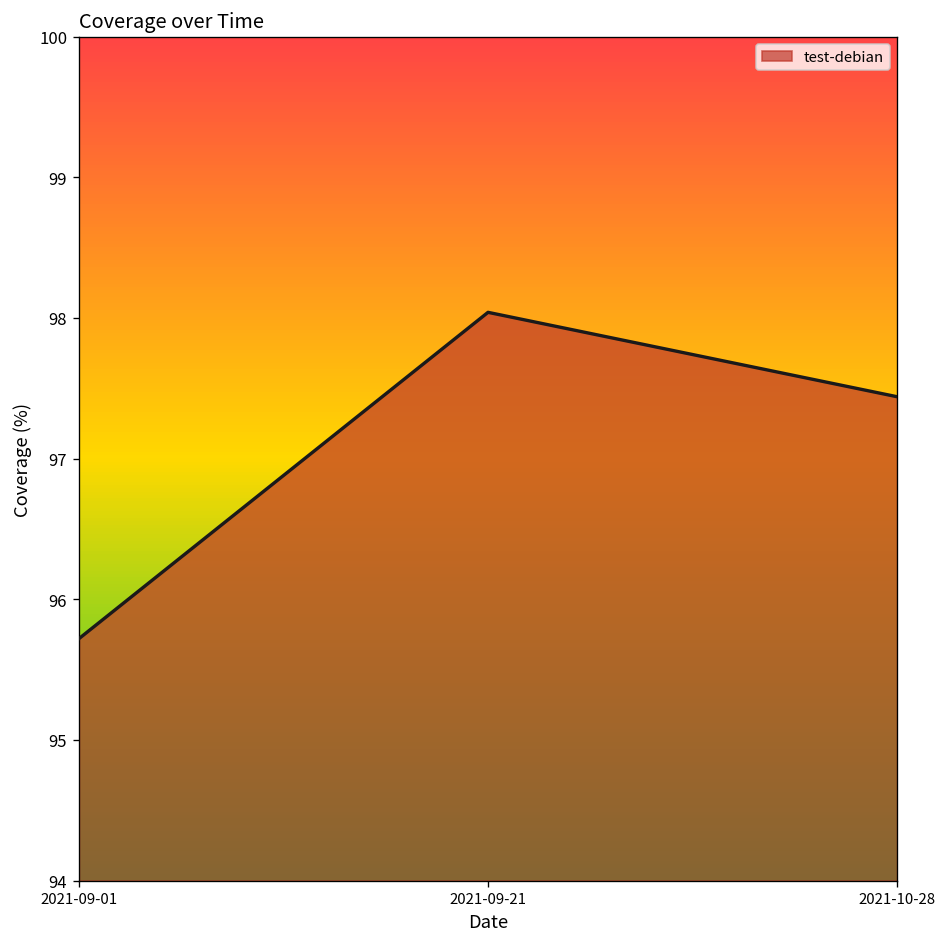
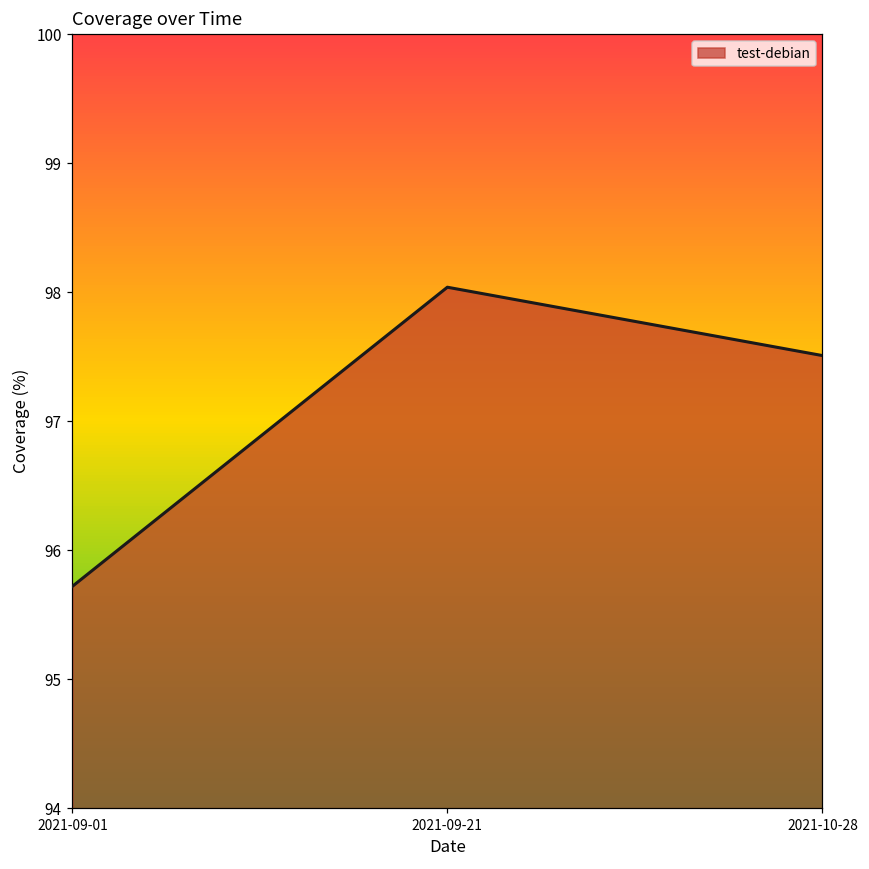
2021-10-28: 97.44 -> 97.51
